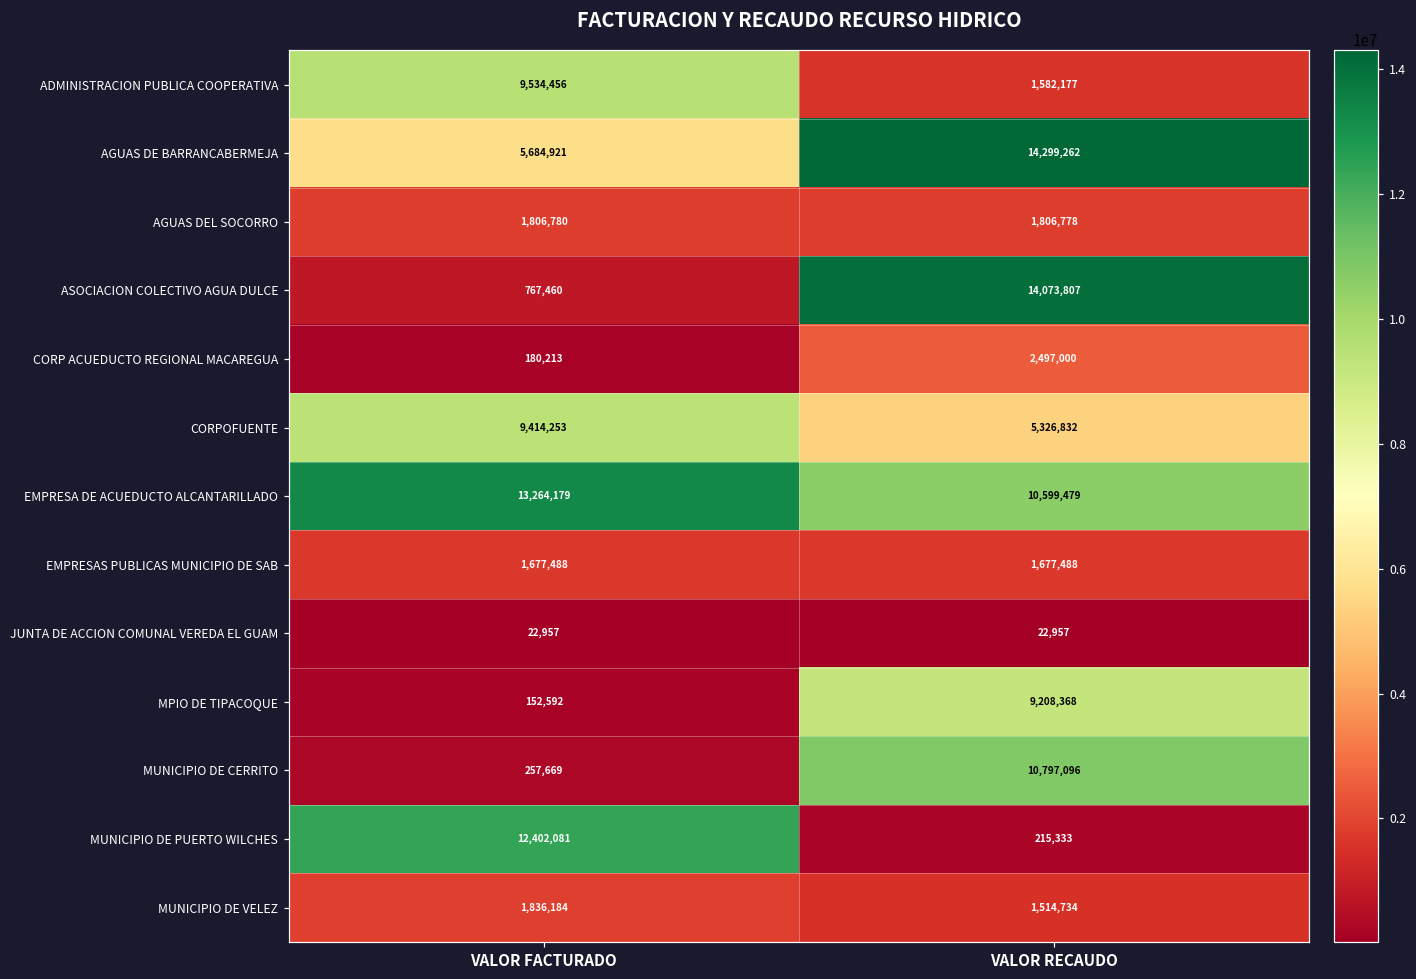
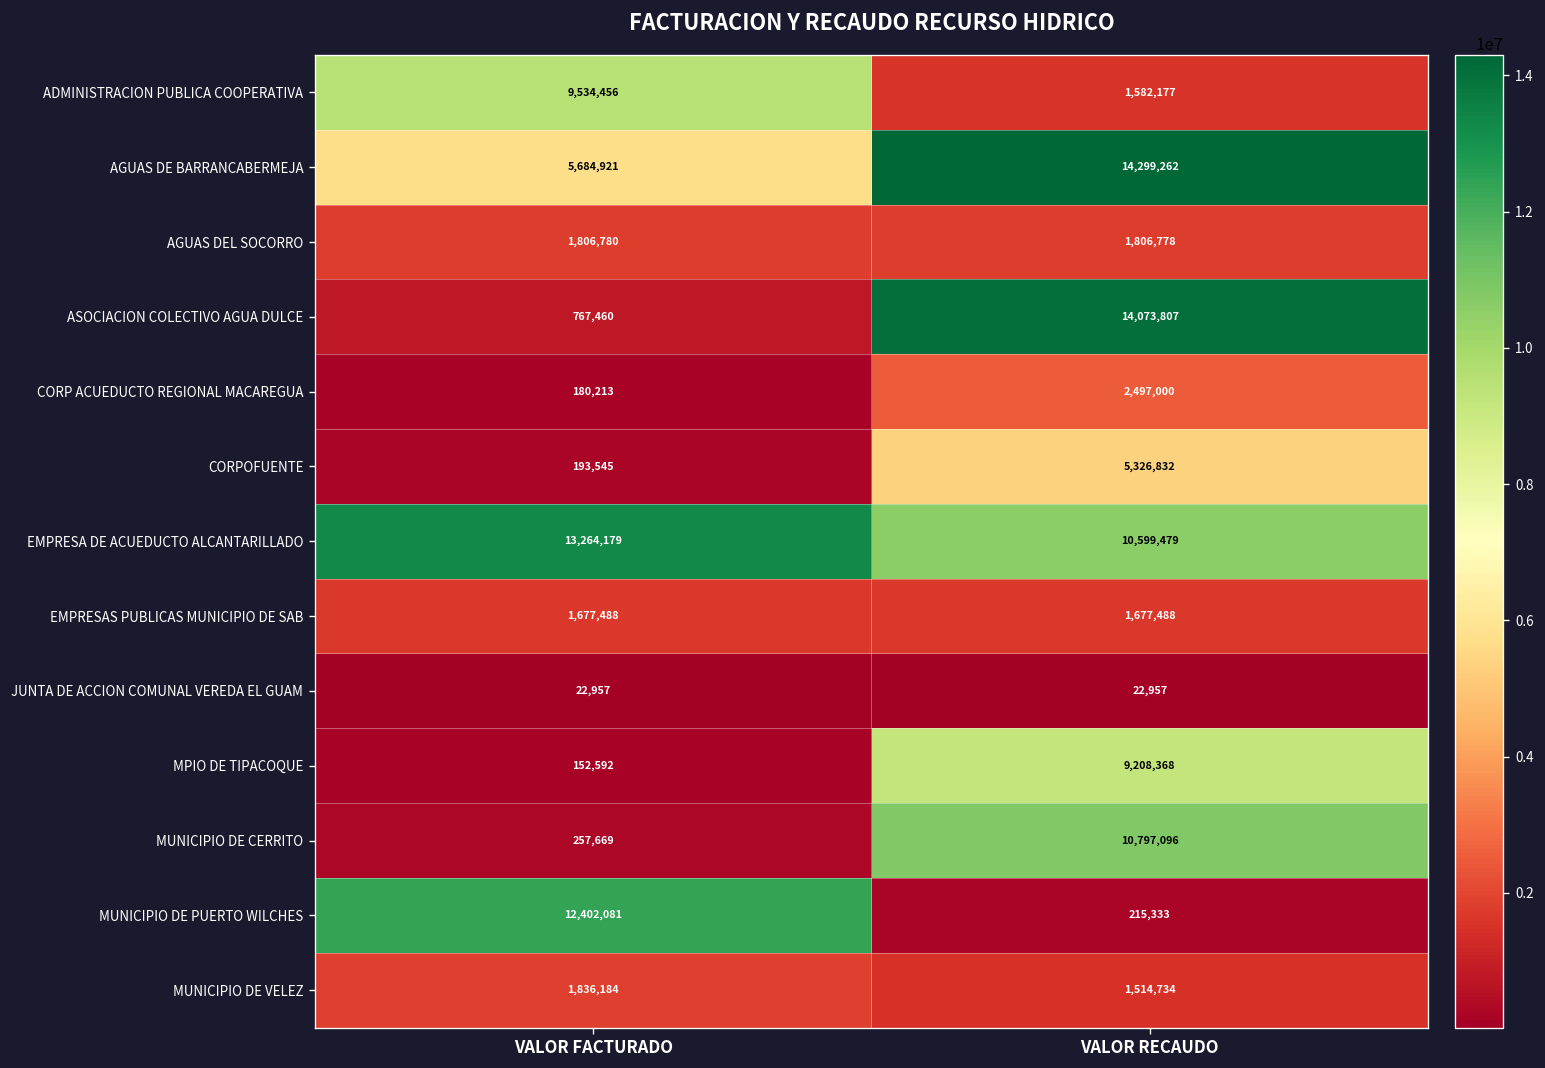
CORPOFUENTE, VALOR FACTURADO: 9,414,253 -> 193,545
